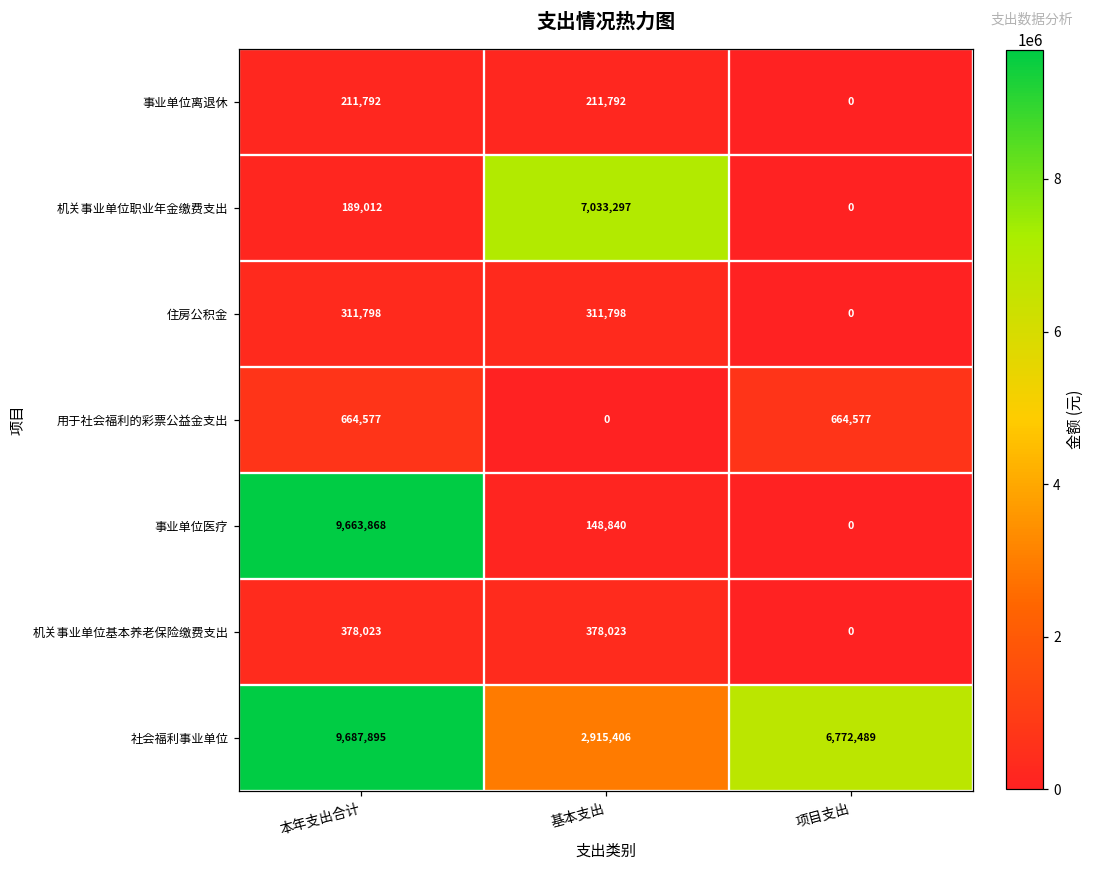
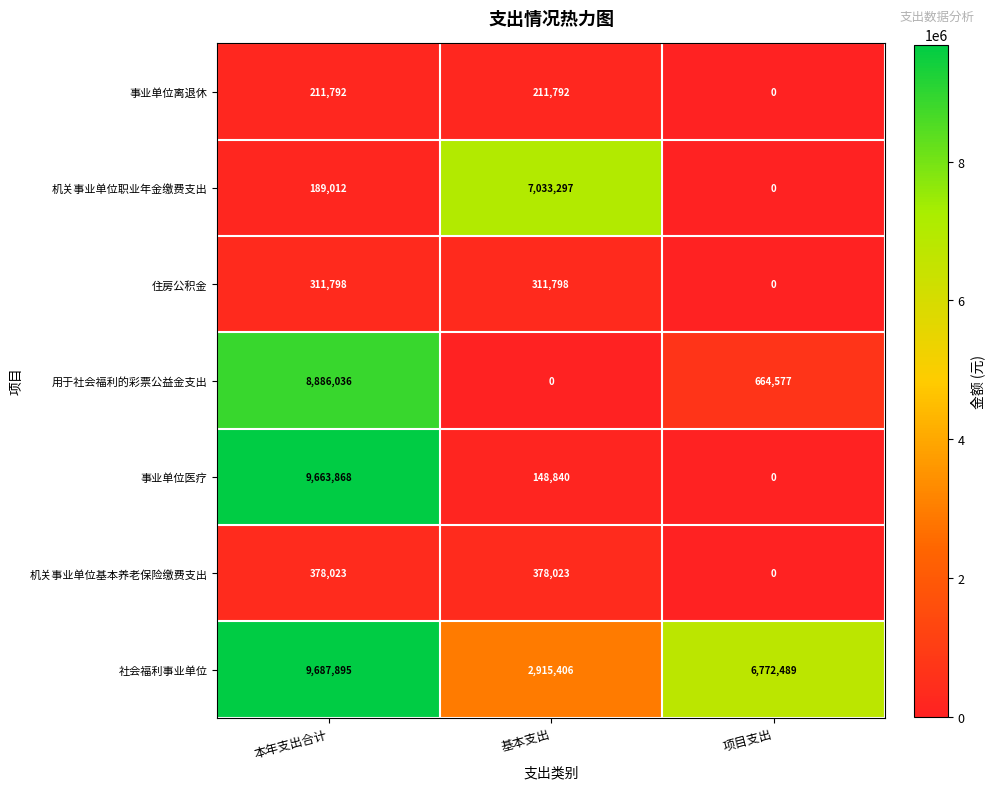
用于社会福利的彩票公益金支出, 本年支出合计: 664,577 -> 8,886,036
